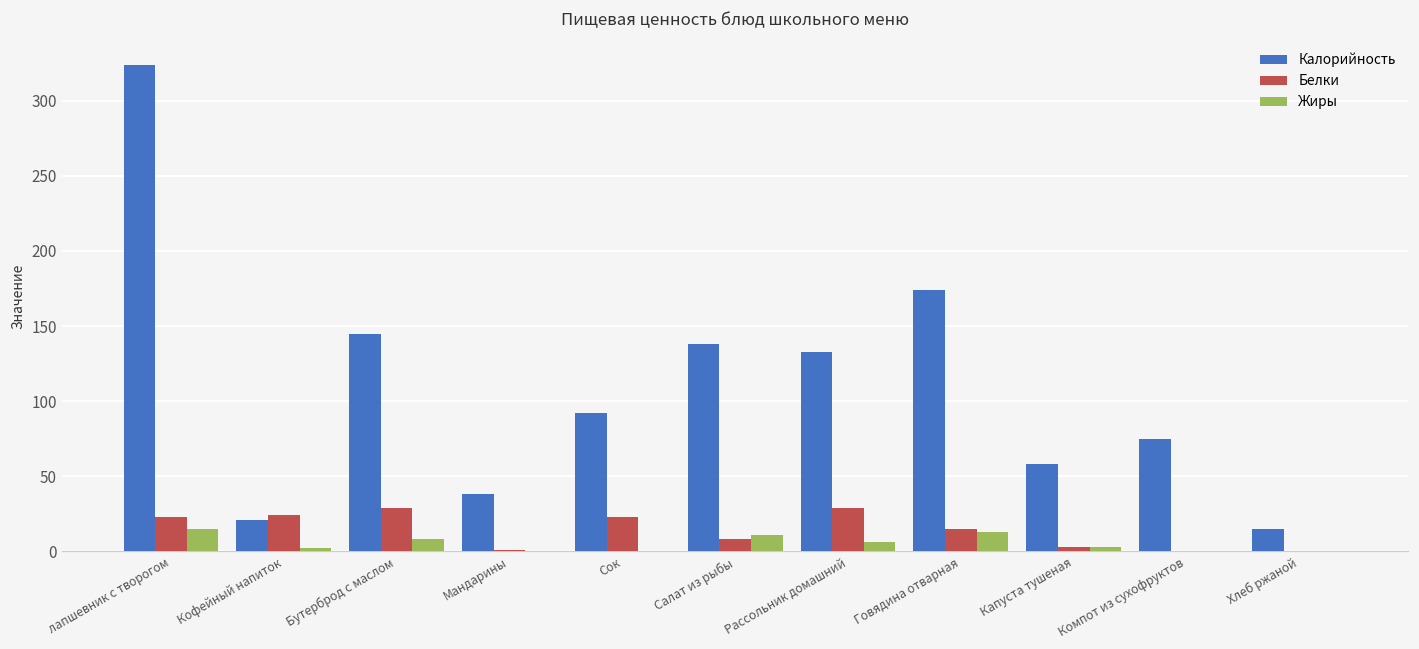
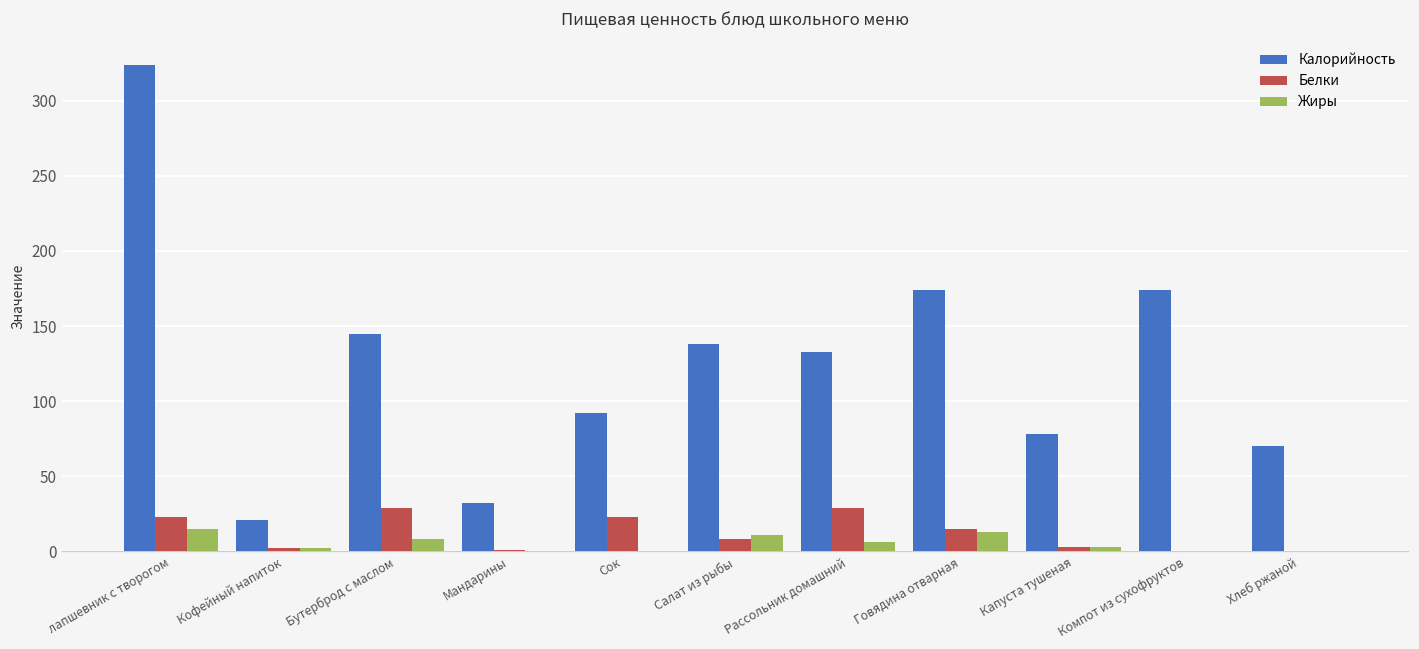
Белки, Кофейный напиток: 24 -> 2
Калорийность, Мандарины: 38 -> 32
Калорийность, Капуста тушеная: 58 -> 78
Калорийность, Компот из сухофруктов: 75 -> 174
Калорийность, Хлеб ржаной: 15 -> 70
